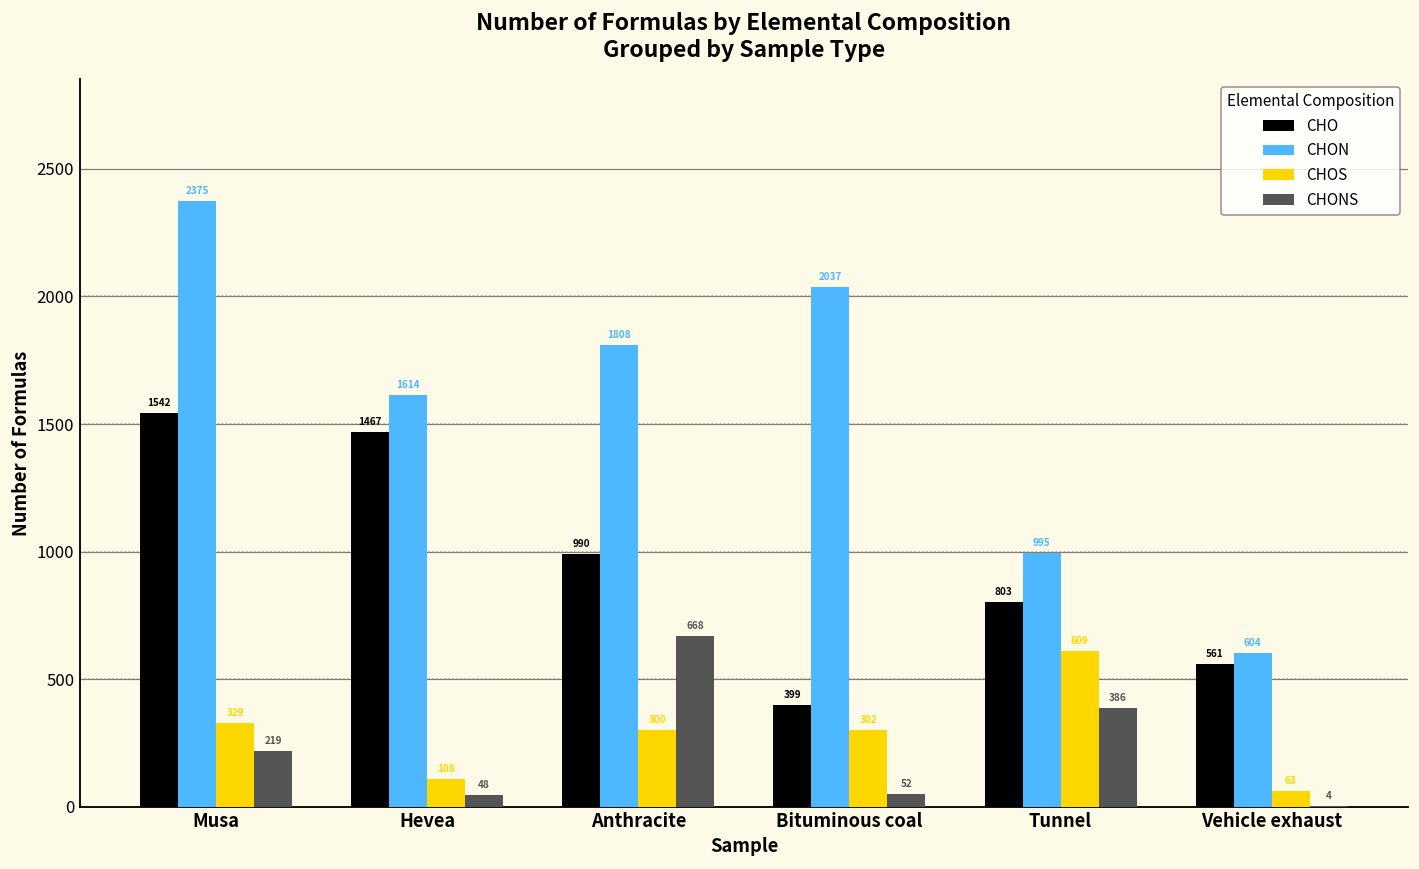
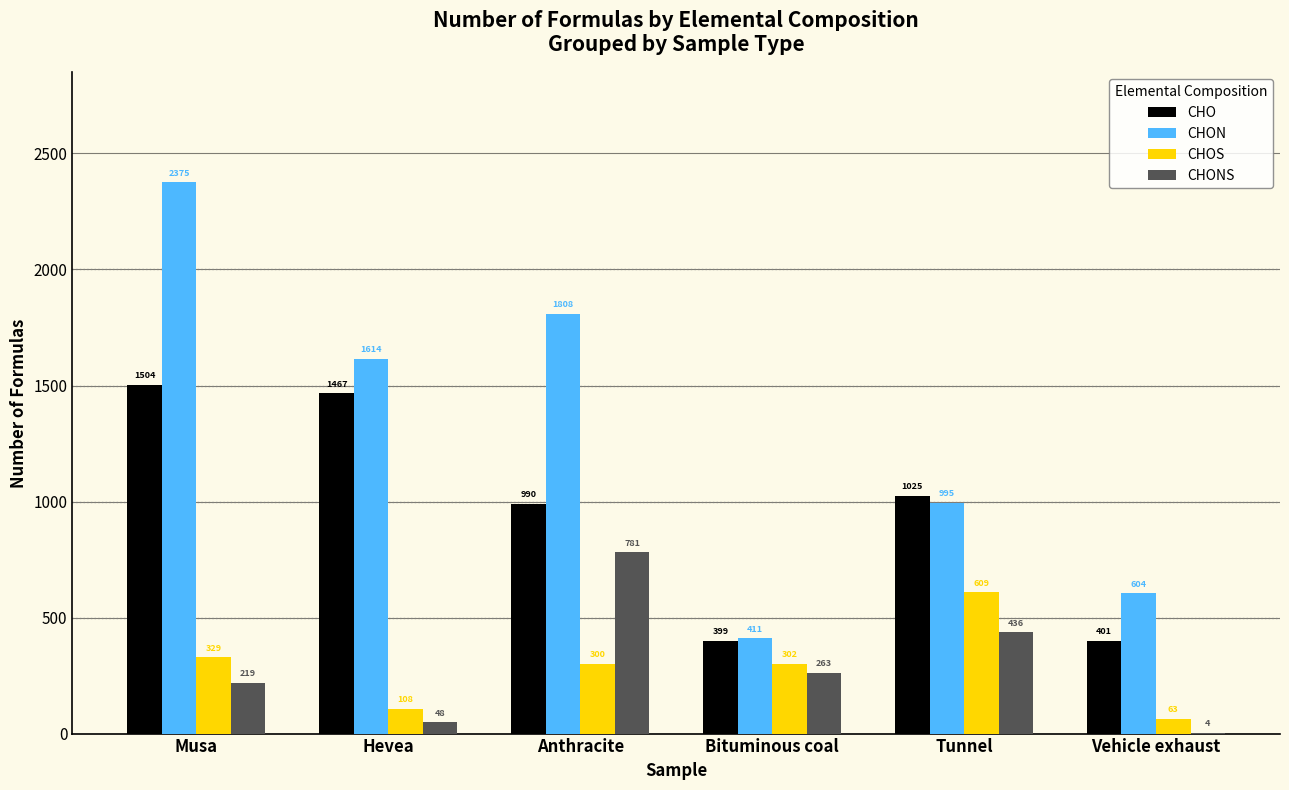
CHO, Musa: 1542 -> 1504
CHONS, Anthracite: 668 -> 781
CHON, Bituminous coal: 2037 -> 411
CHONS, Bituminous coal: 52 -> 263
CHO, Tunnel: 803 -> 1025
CHONS, Tunnel: 386 -> 436
CHO, Vehicle exhaust: 561 -> 401
